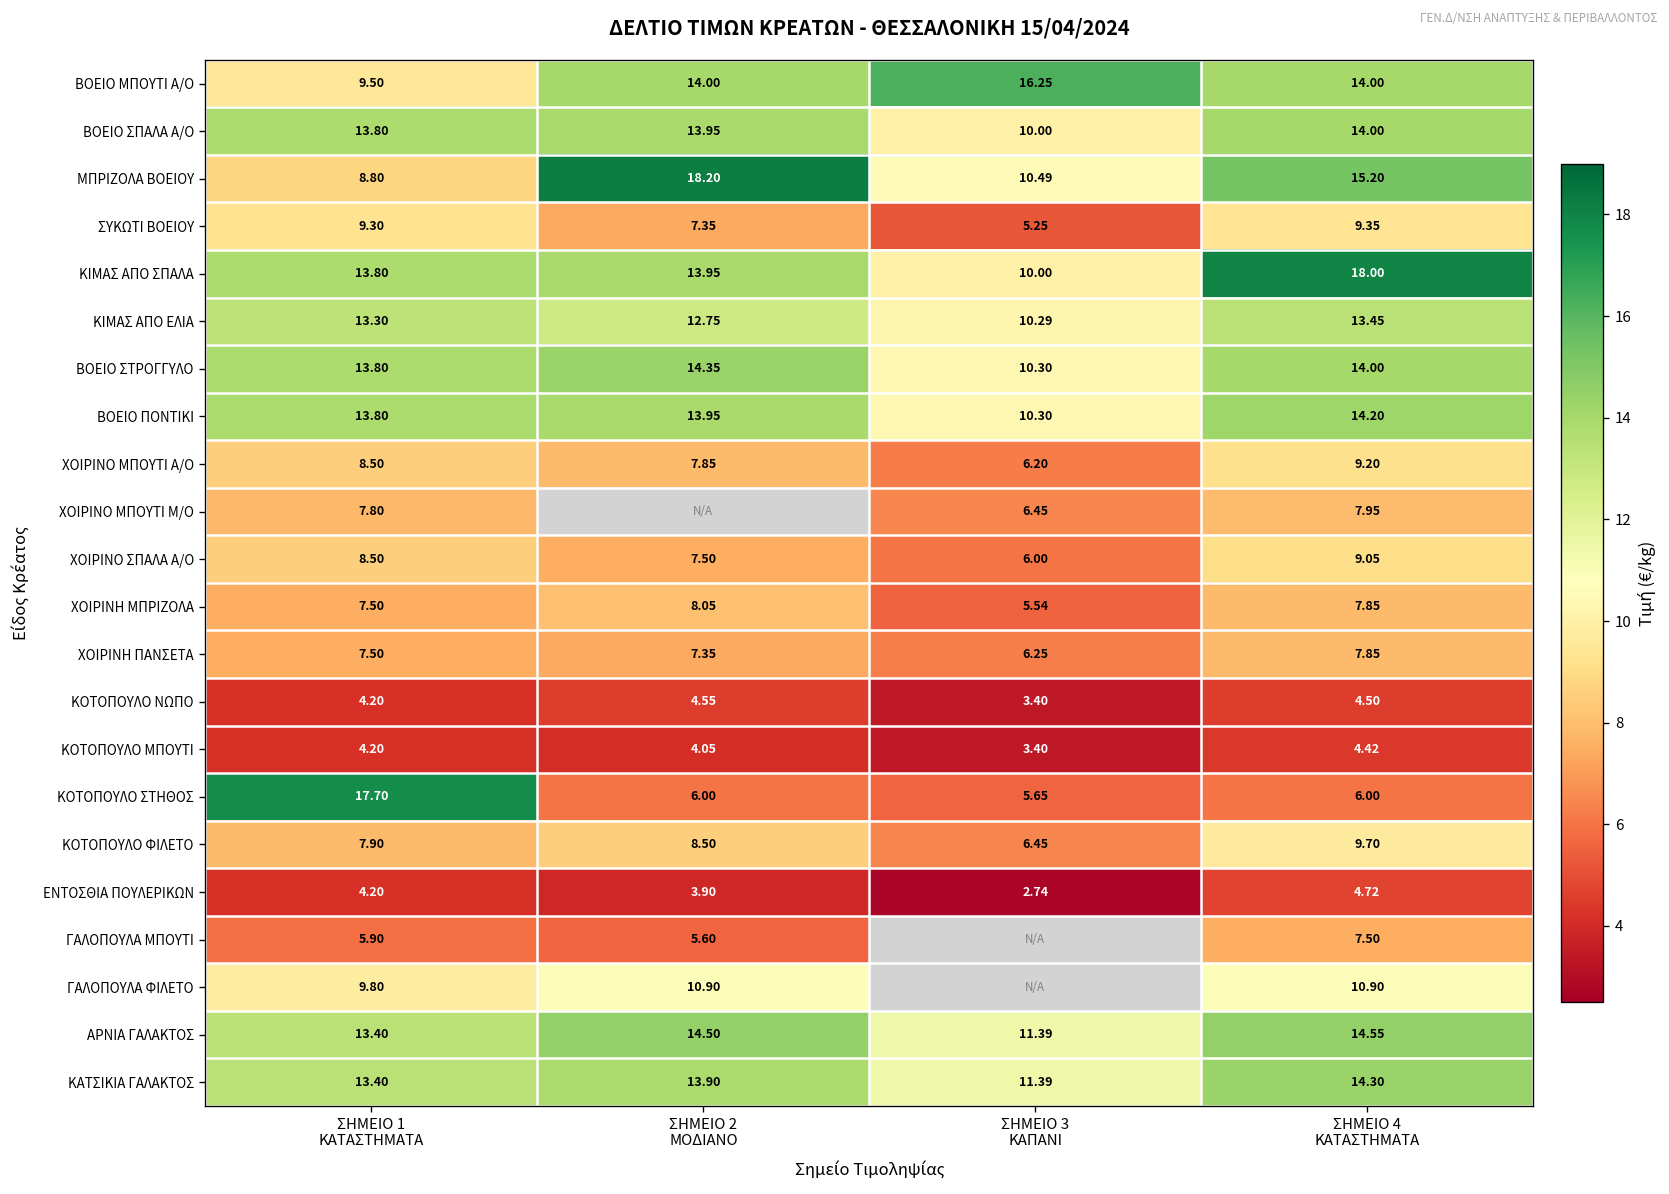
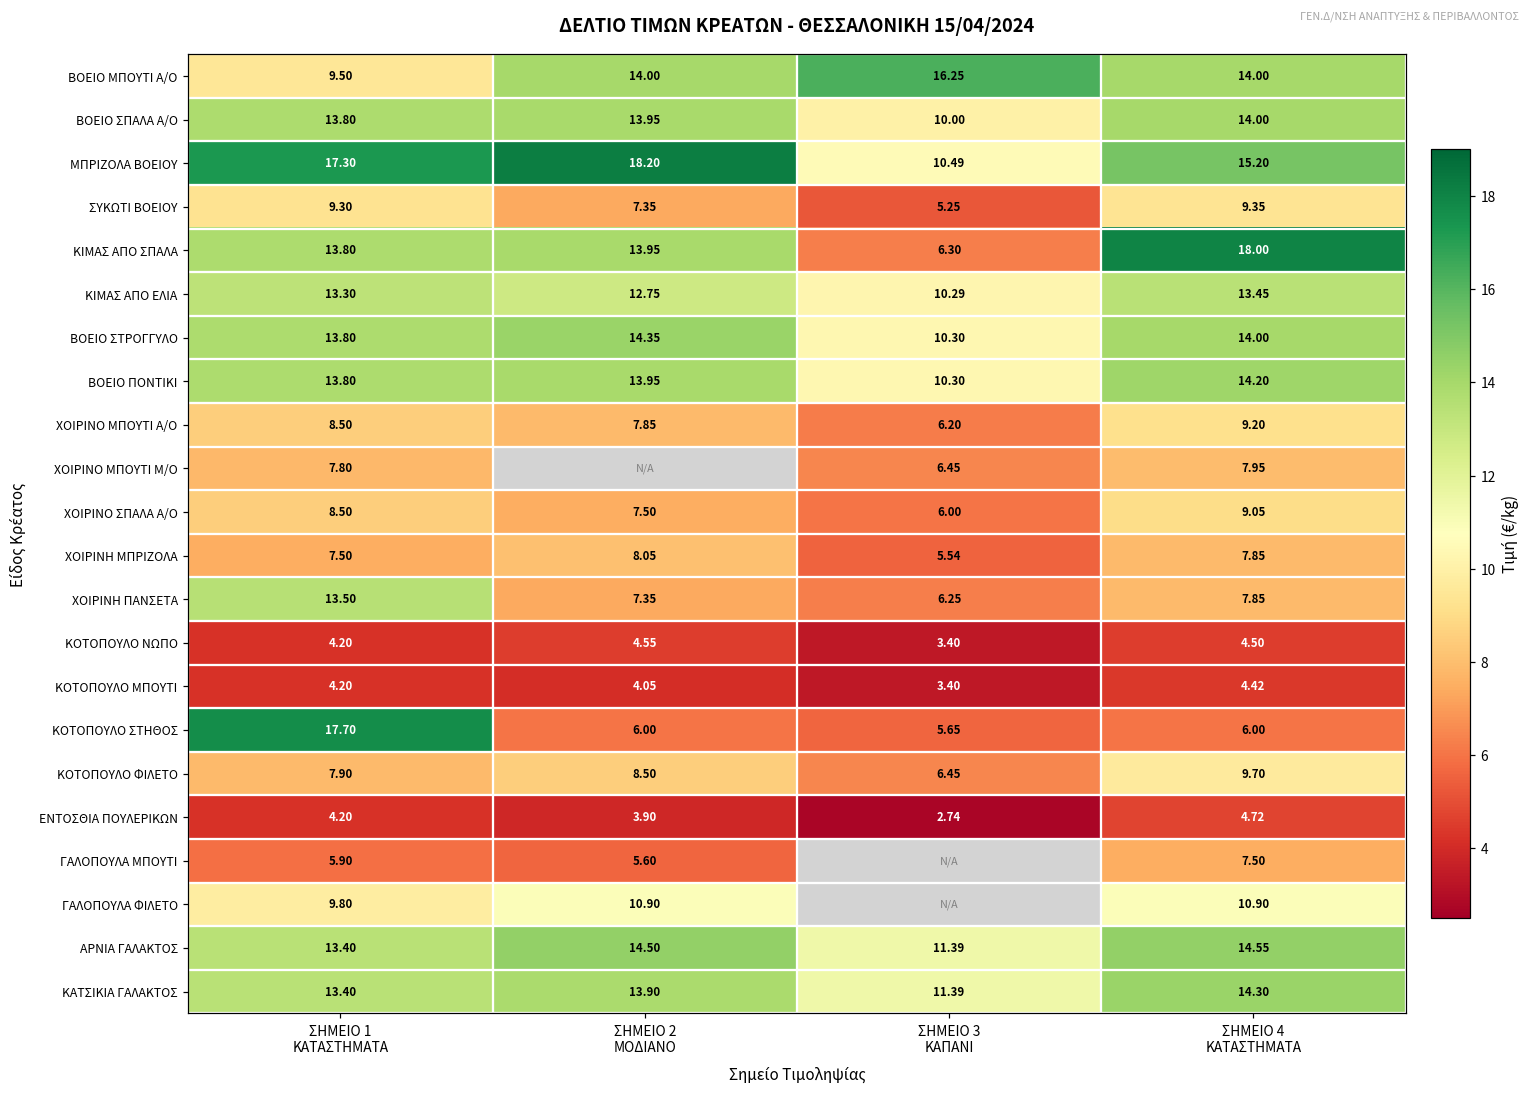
ΜΠΡΙΖΟΛΑ ΒΟΕΙΟΥ, ΣΗΜΕΙΟ 1 ΚΑΤΑΣΤΗΜΑΤΑ: 8.80 -> 17.30
ΚΙΜΑΣ ΑΠΟ ΣΠΑΛΑ, ΣΗΜΕΙΟ 3 ΚΑΠΑΝΙ: 10.00 -> 6.30
ΧΟΙΡΙΝΗ ΠΑΝΣΕΤΑ, ΣΗΜΕΙΟ 1 ΚΑΤΑΣΤΗΜΑΤΑ: 7.50 -> 13.50
